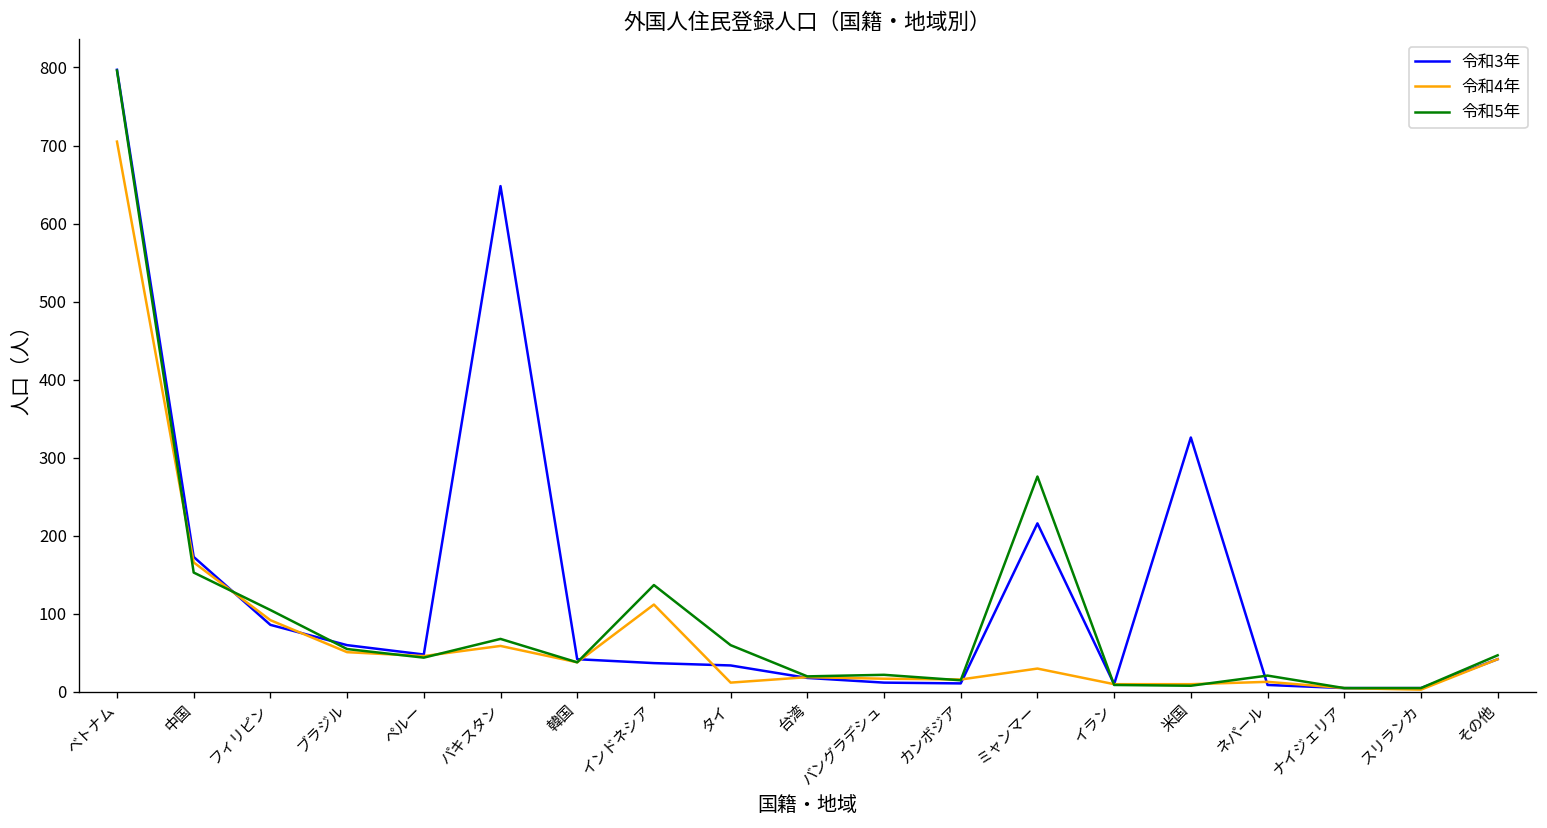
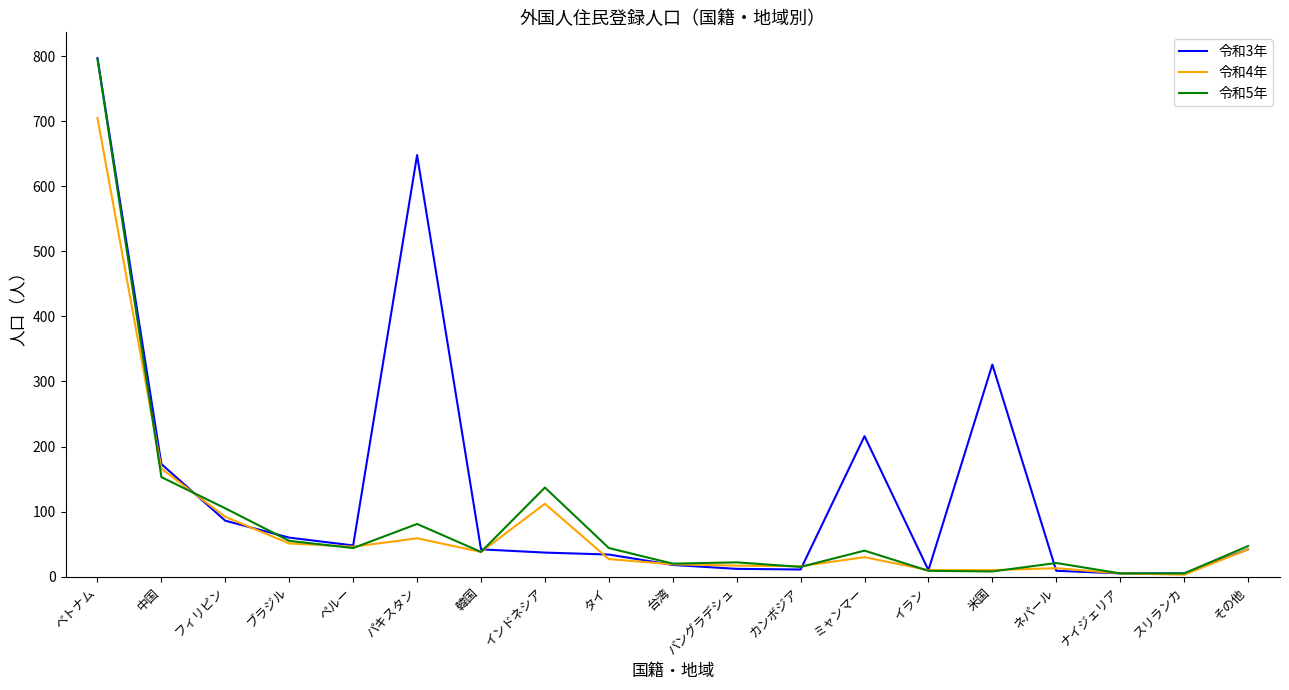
令和5年, パキスタン: 70 -> 80
令和4年, タイ: 10 -> 30
令和5年, タイ: 60 -> 40
令和5年, ミャンマー: 280 -> 40
